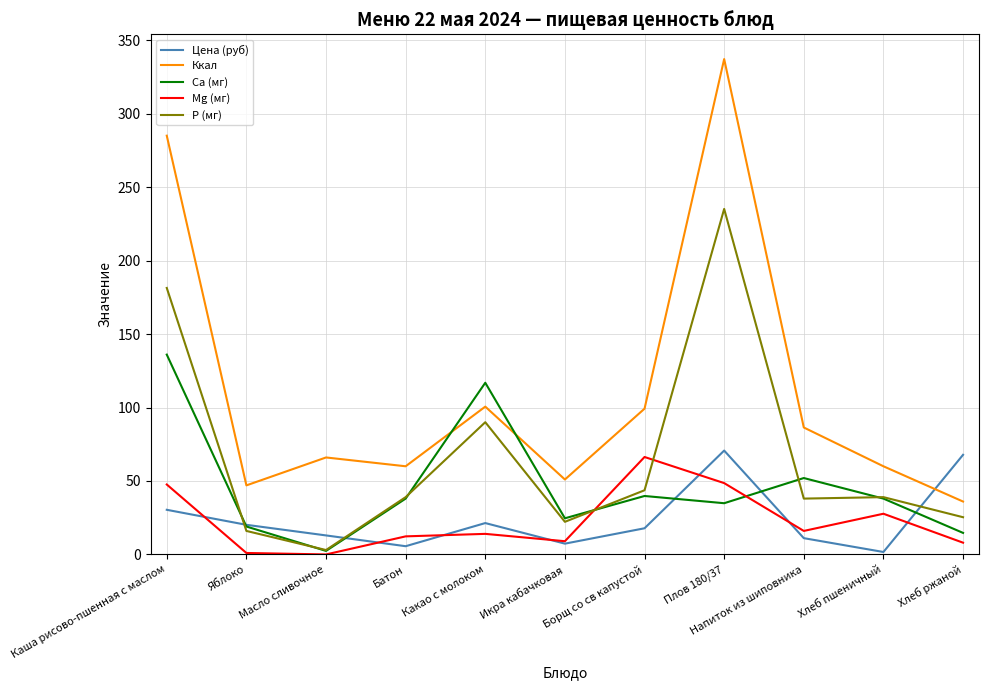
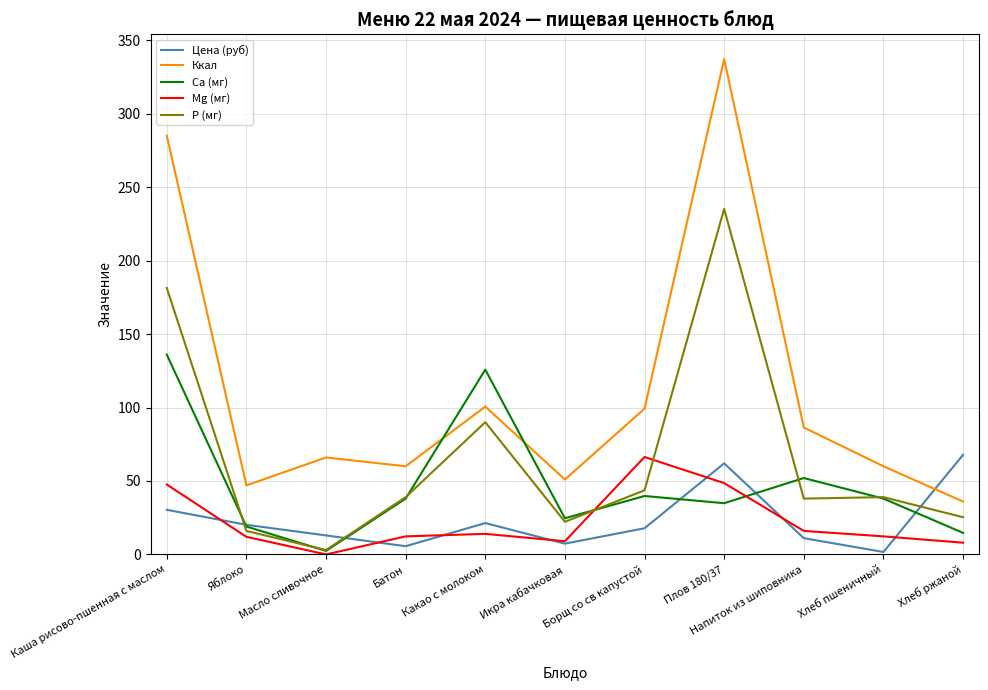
Mg (мг), Яблоко: 1 -> 12
Ca (мг), Какао с молоком: 117 -> 126
Цена (руб), Плов 180/37: 71 -> 62
Mg (мг), Хлеб пшеничный: 28 -> 12
